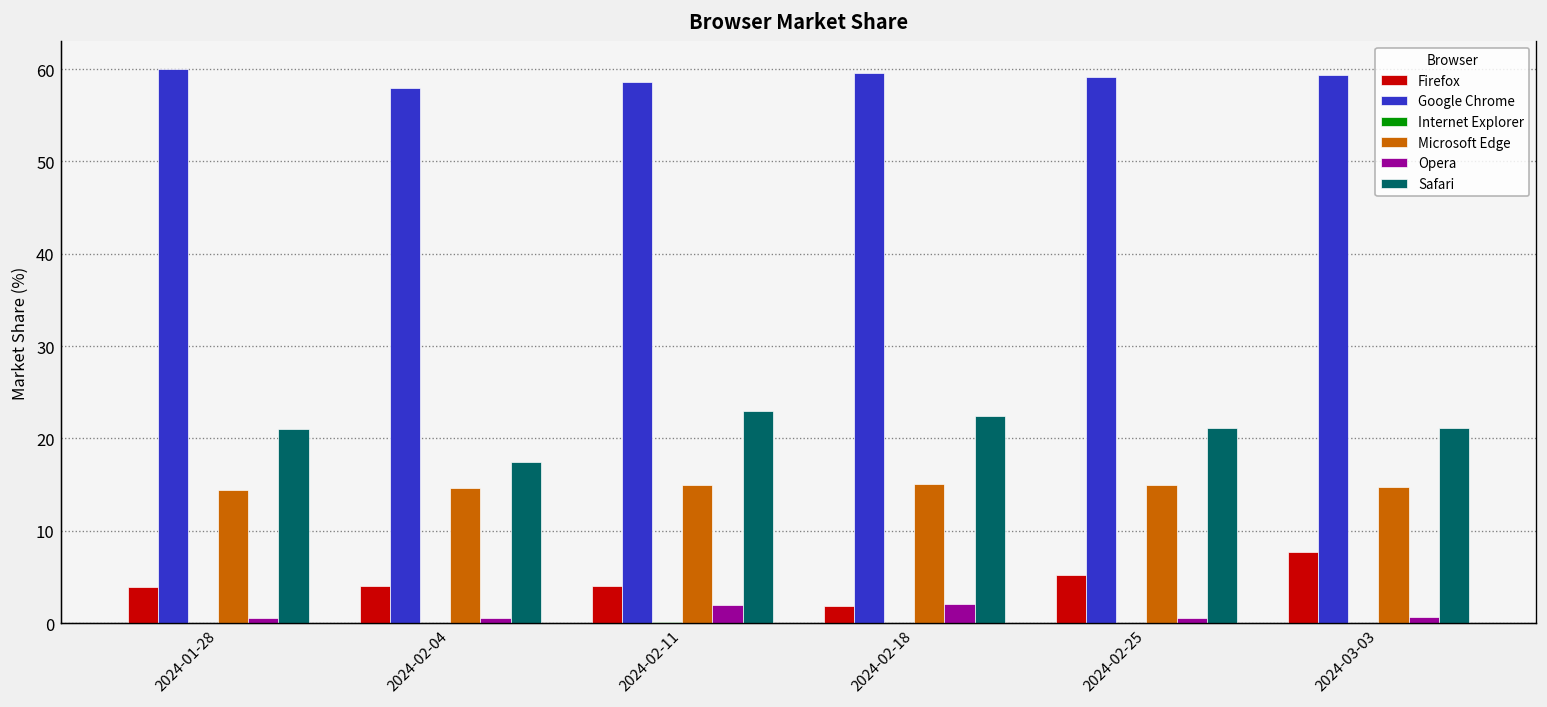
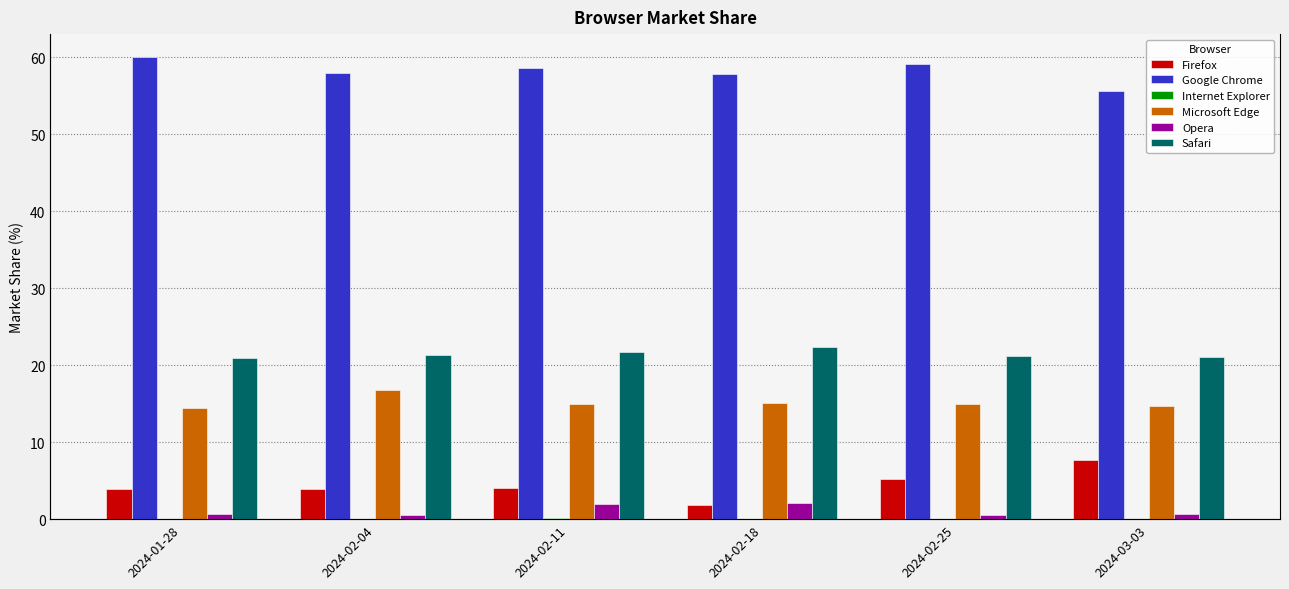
Microsoft Edge, 2024-02-04: 15 -> 17
Safari, 2024-02-04: 17 -> 21
Safari, 2024-02-11: 23 -> 22
Google Chrome, 2024-02-18: 60 -> 58
Google Chrome, 2024-03-03: 59 -> 56
